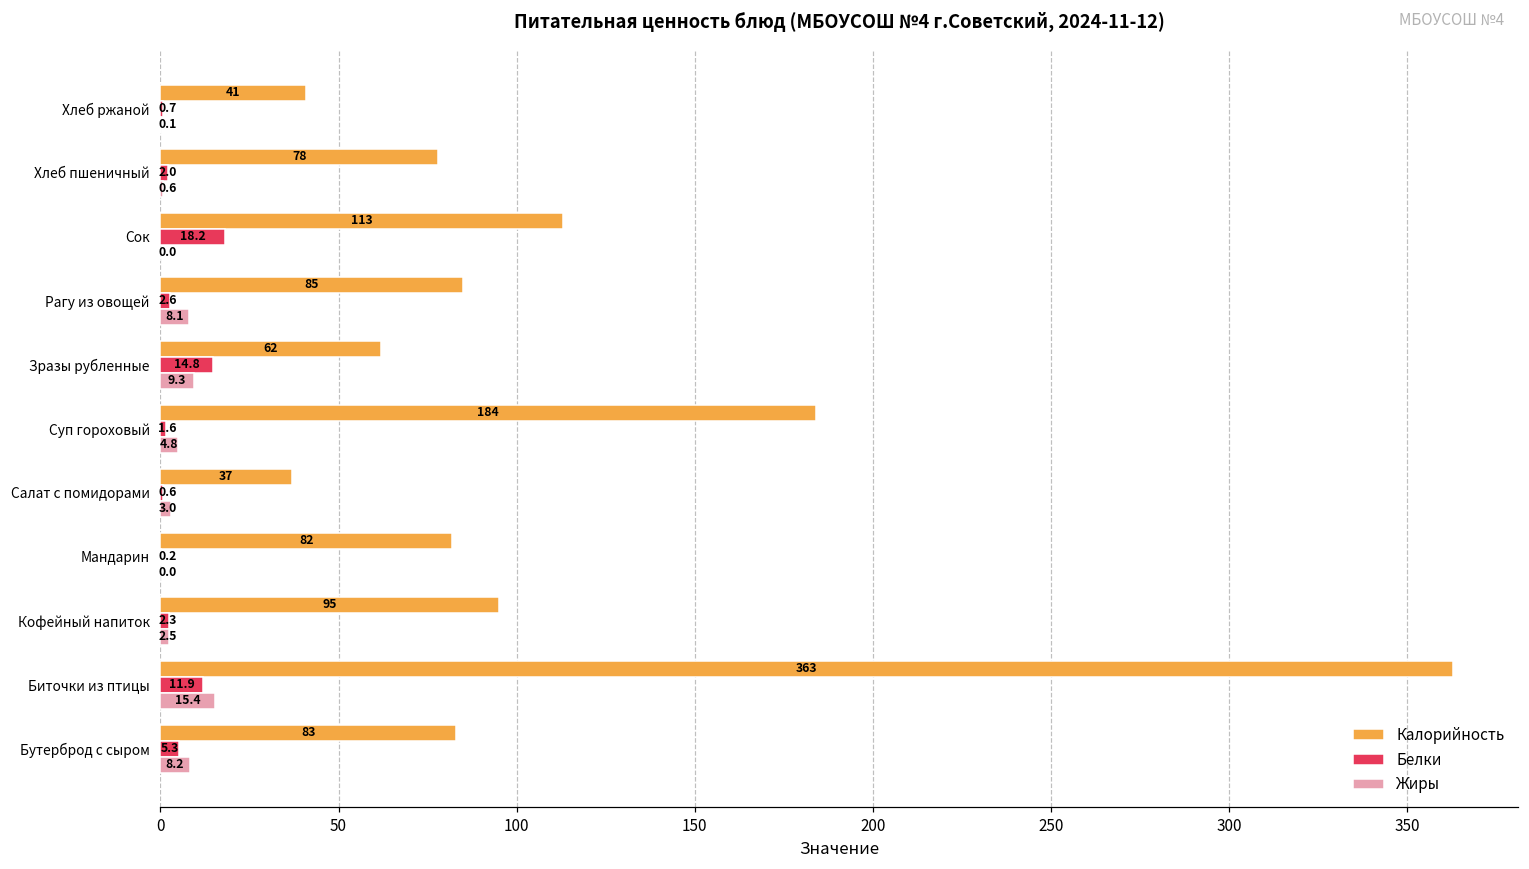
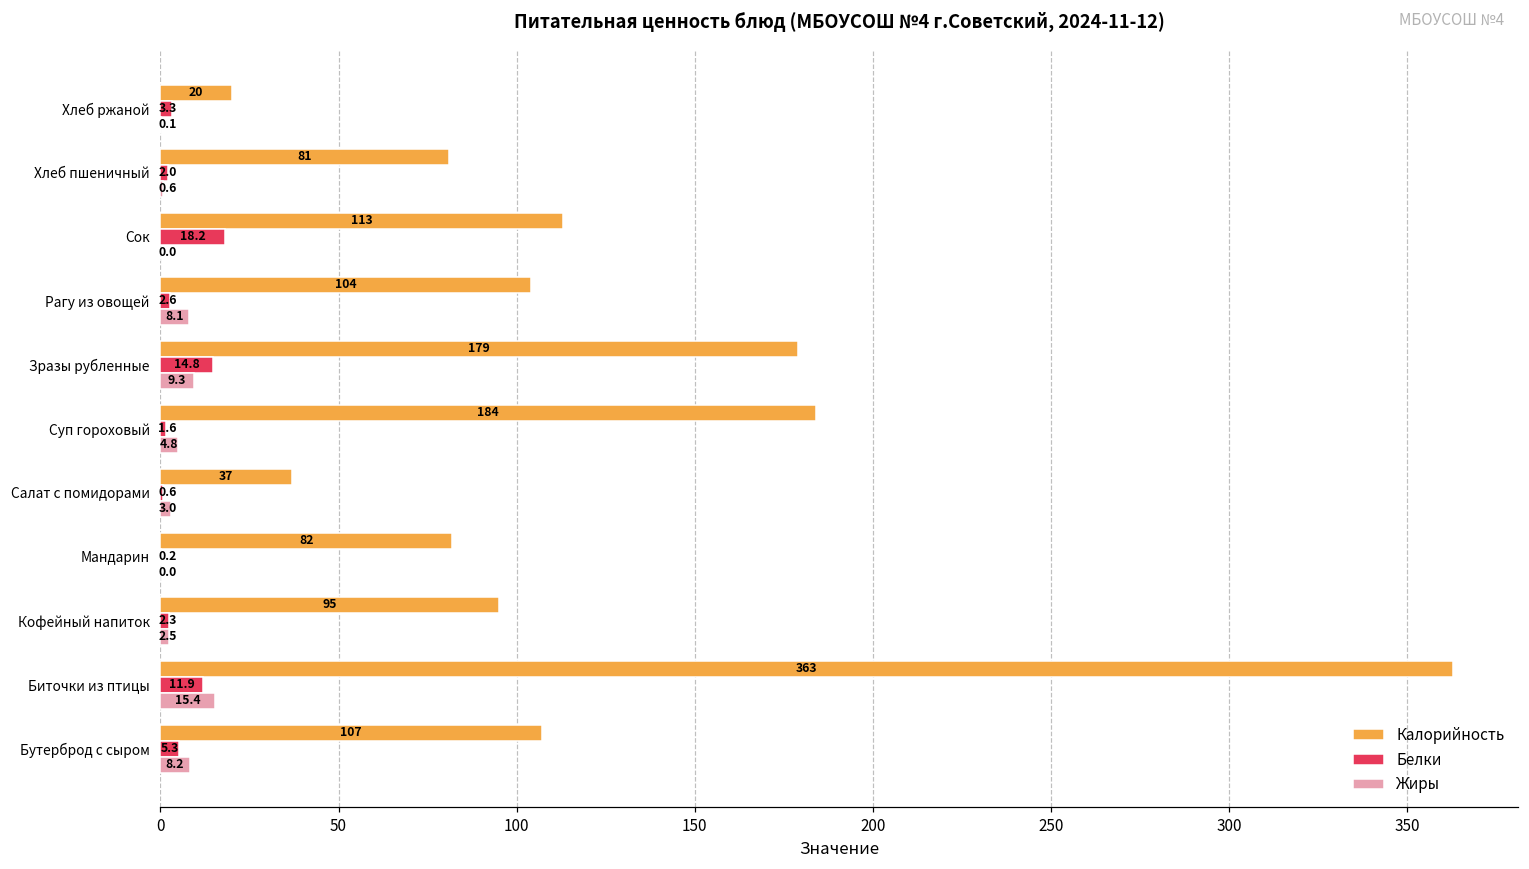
Калорийность, Хлеб ржаной: 41 -> 20
Белки, Хлеб ржаной: 0.7 -> 3.3
Калорийность, Хлеб пшеничный: 78 -> 81
Калорийность, Рагу из овощей: 85 -> 104
Калорийность, Зразы рубленные: 62 -> 179
Калорийность, Бутерброд с сыром: 83 -> 107
